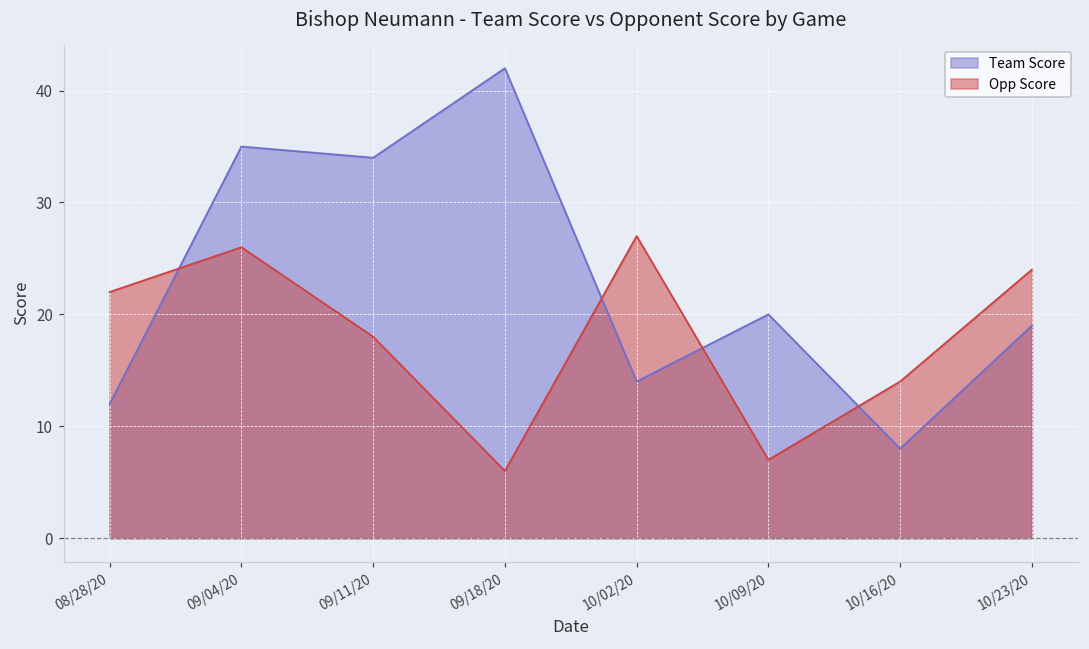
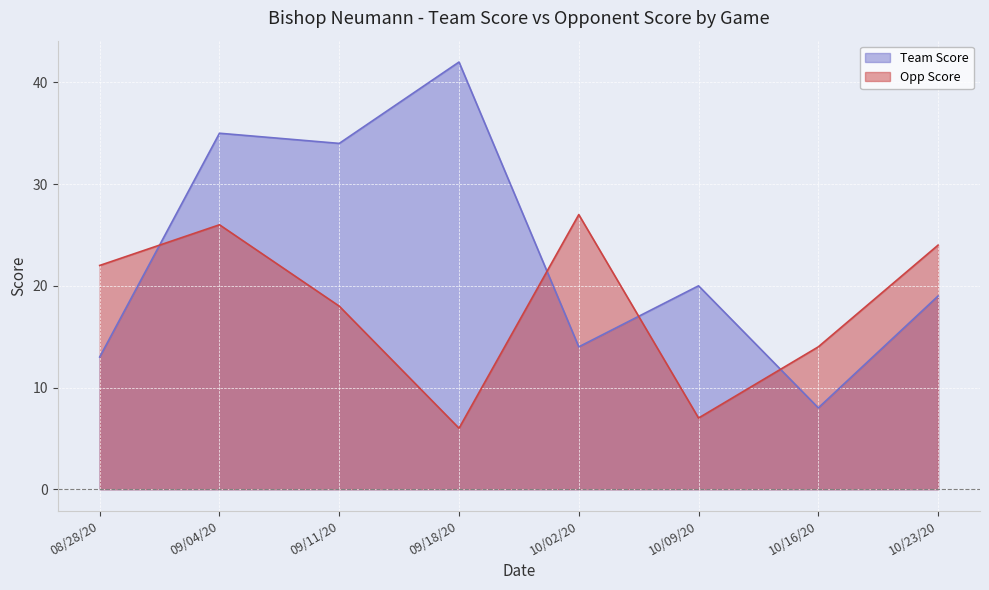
Team Score, 08/28/20: 12 -> 13
